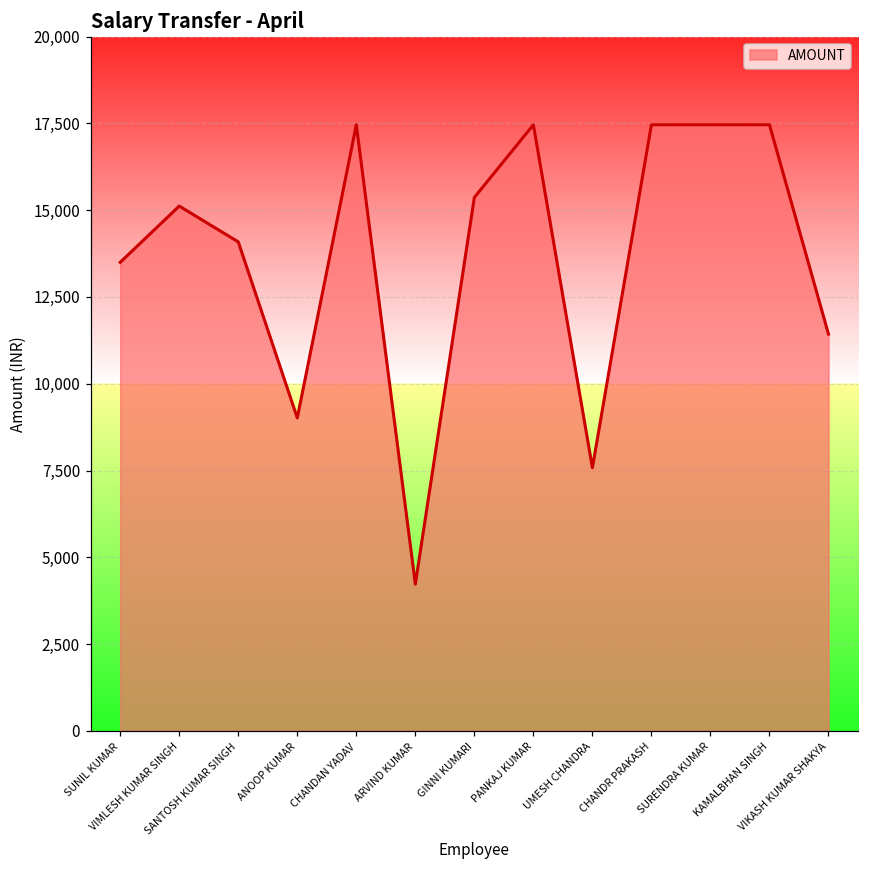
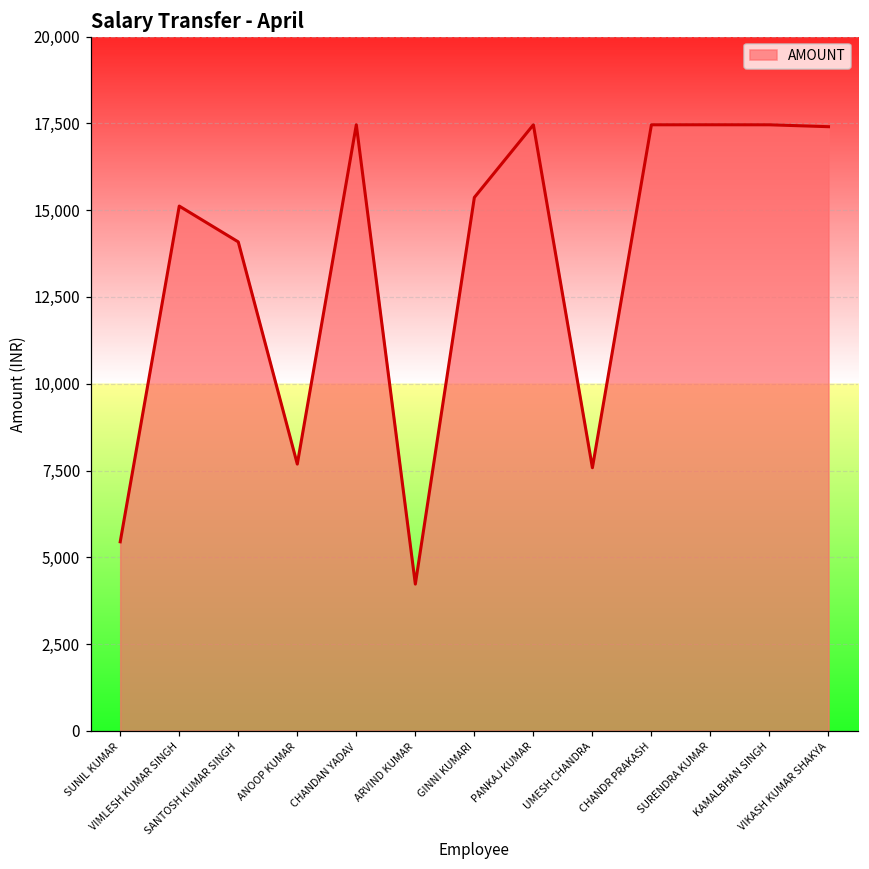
SUNIL KUMAR: 13,500 -> 5,400
ANOOP KUMAR: 9,000 -> 7,700
VIKASH KUMAR SHAKYA: 11,400 -> 17,400
